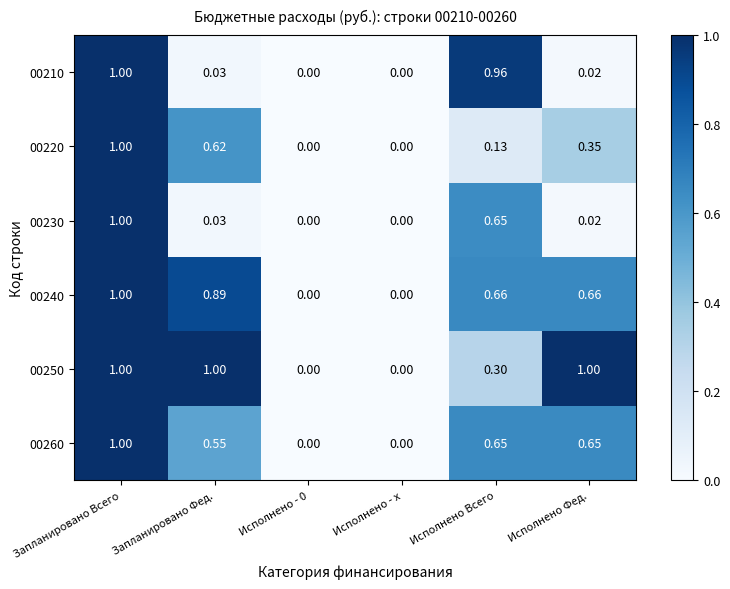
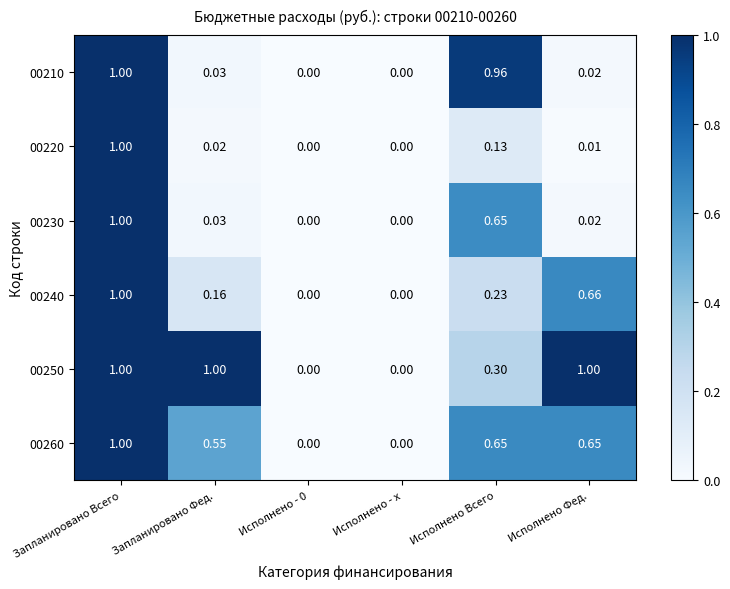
00220, Запланировано Фед.: 0.62 -> 0.02
00220, Исполнено Фед.: 0.35 -> 0.01
00240, Запланировано Фед.: 0.89 -> 0.16
00240, Исполнено Всего: 0.66 -> 0.23
